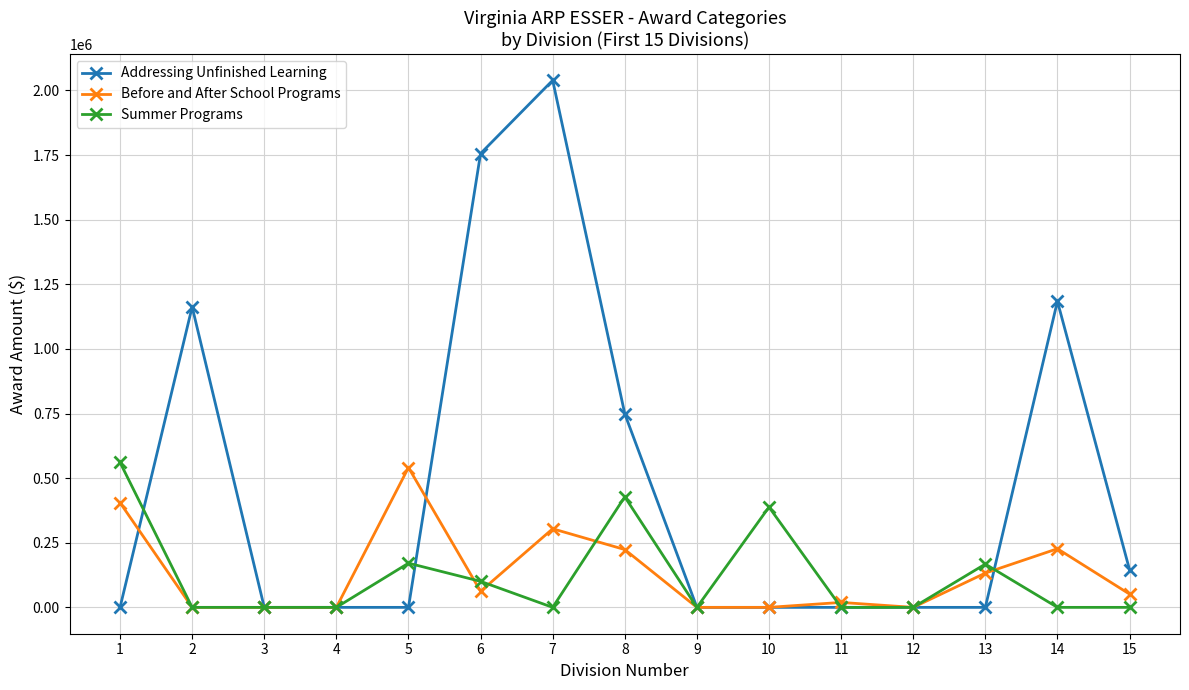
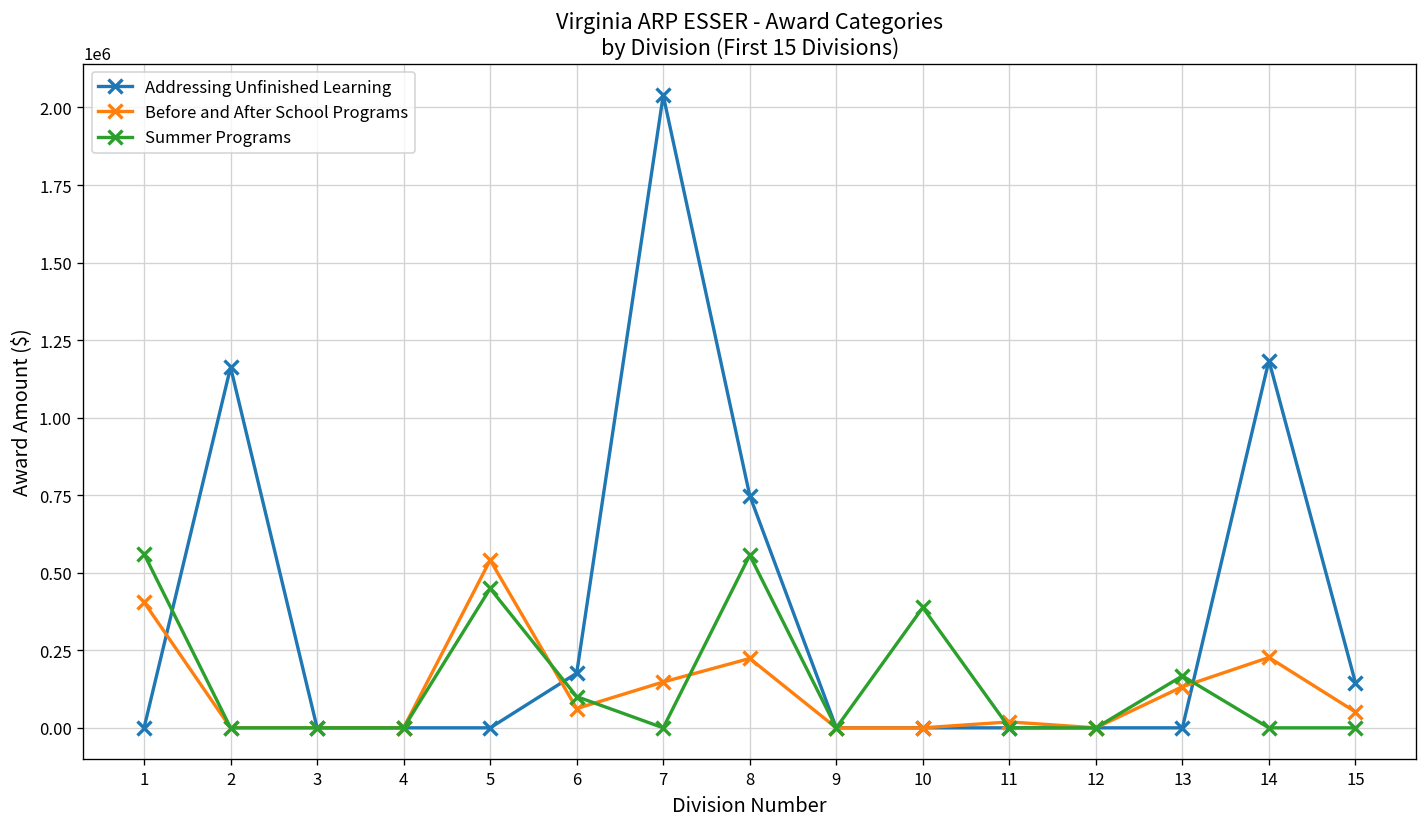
Summer Programs, 5: 170000 -> 450000
Addressing Unfinished Learning, 6: 1760000 -> 180000
Before and After School Programs, 7: 300000 -> 150000
Summer Programs, 8: 430000 -> 560000
